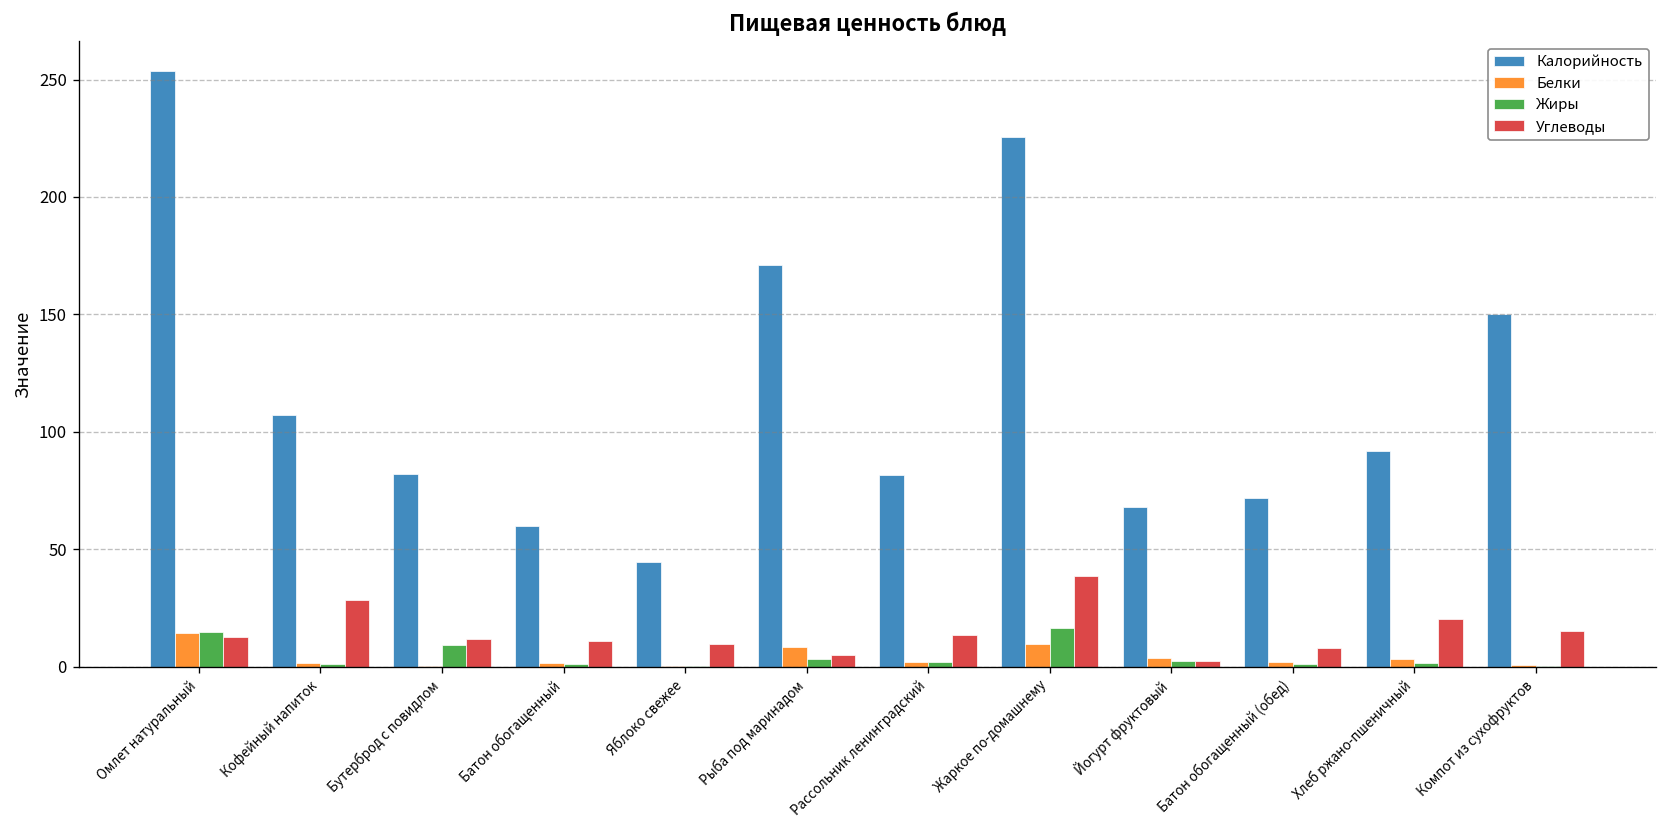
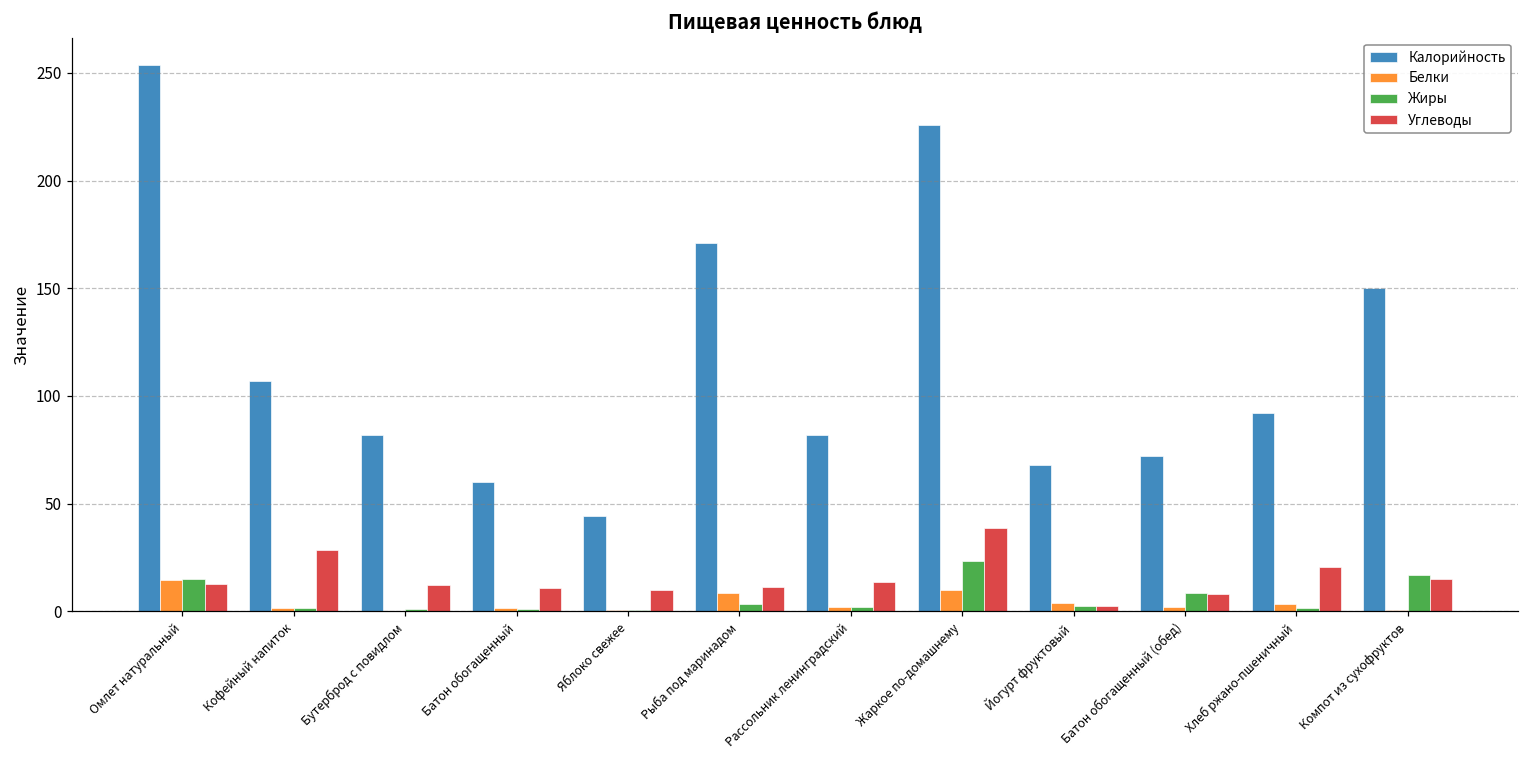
Жиры, Бутерброд с повидлом: 9 -> 1
Углеводы, Рыба под маринадом: 5 -> 11
Жиры, Жаркое по-домашнему: 17 -> 23
Жиры, Батон обогащенный (обед): 1 -> 8
Жиры, Компот из сухофруктов: 0 -> 17
